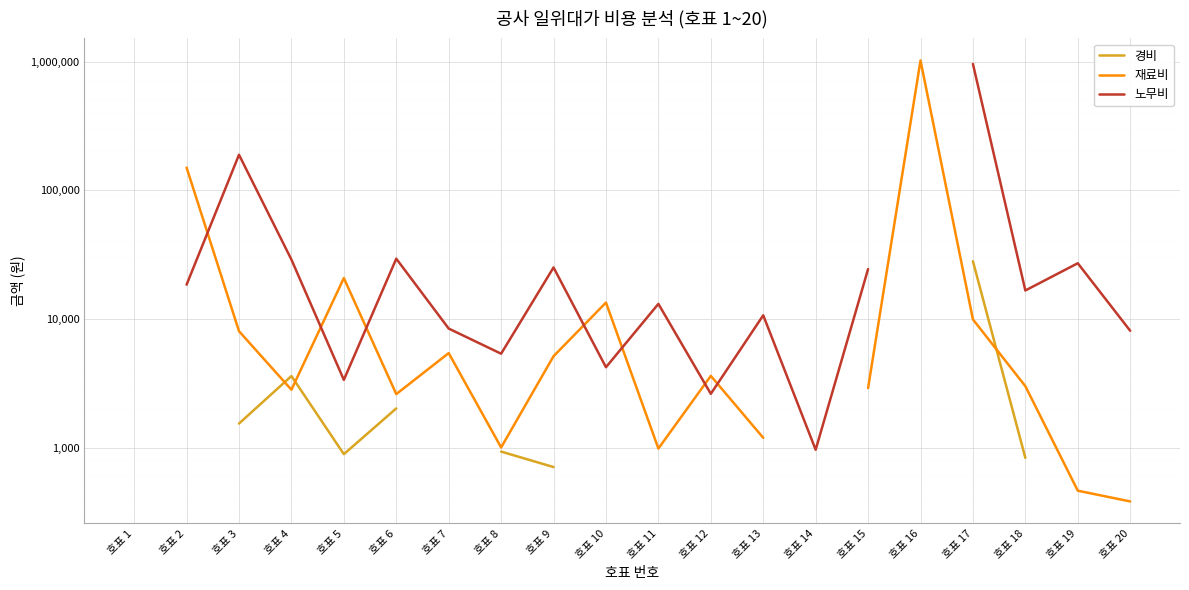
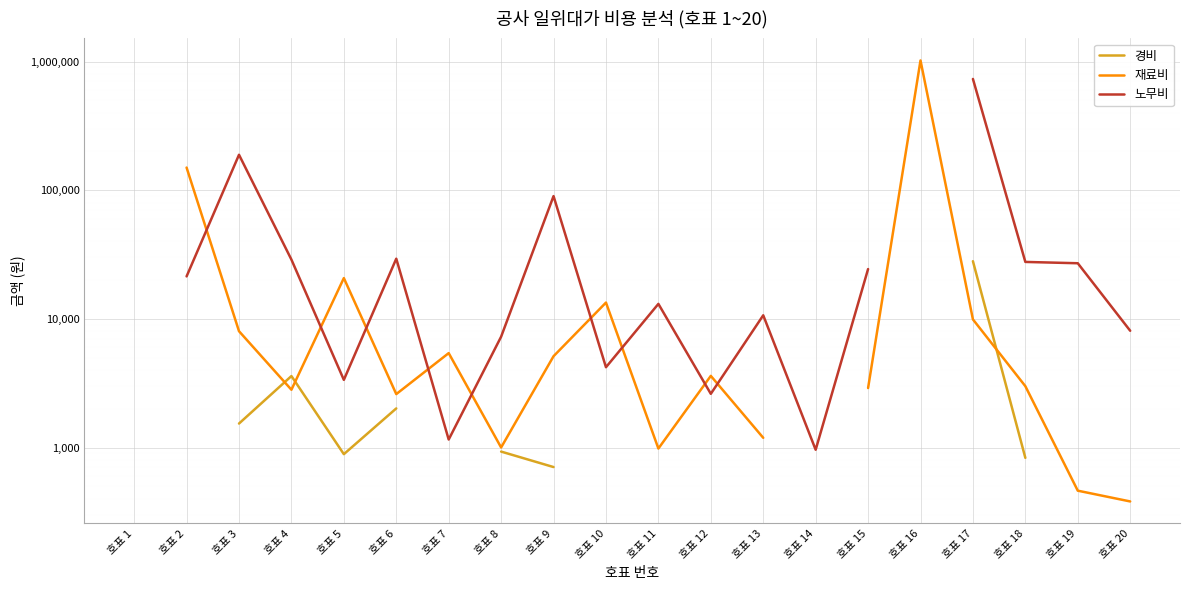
노무비, 호표 2: 18,000 -> 21,000
노무비, 호표 7: 8,000 -> 1,200
노무비, 호표 8: 5,400 -> 7,000
노무비, 호표 9: 25,000 -> 90,000
노무비, 호표 17: 1,000,000 -> 700,000
노무비, 호표 18: 17,000 -> 28,000
